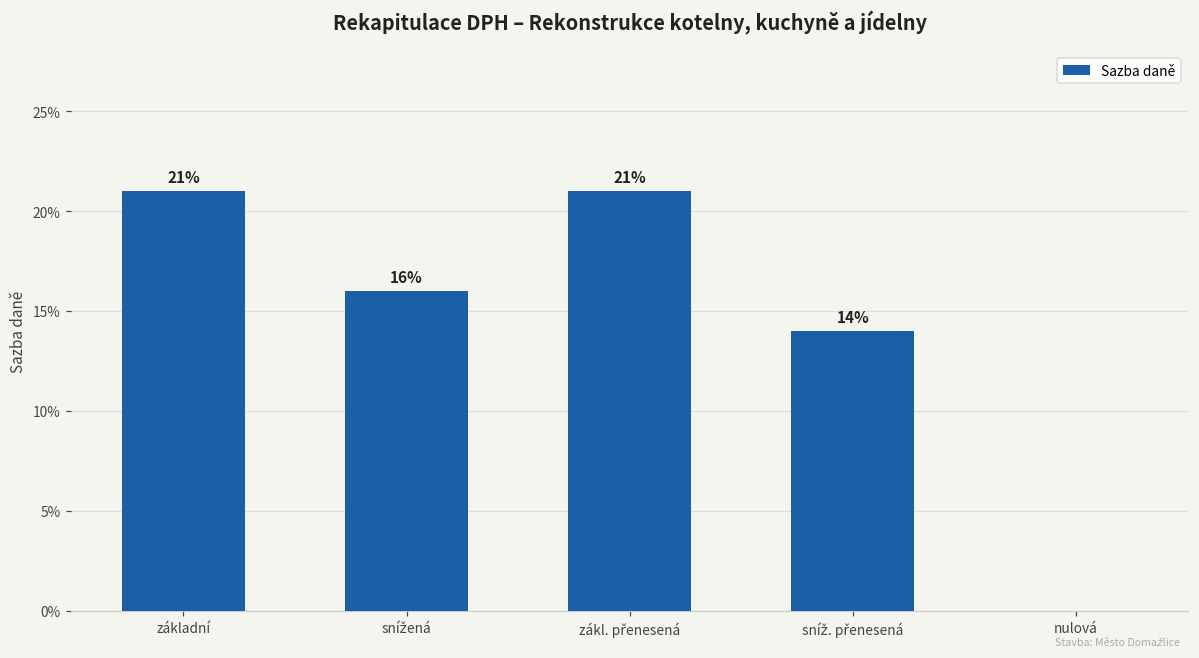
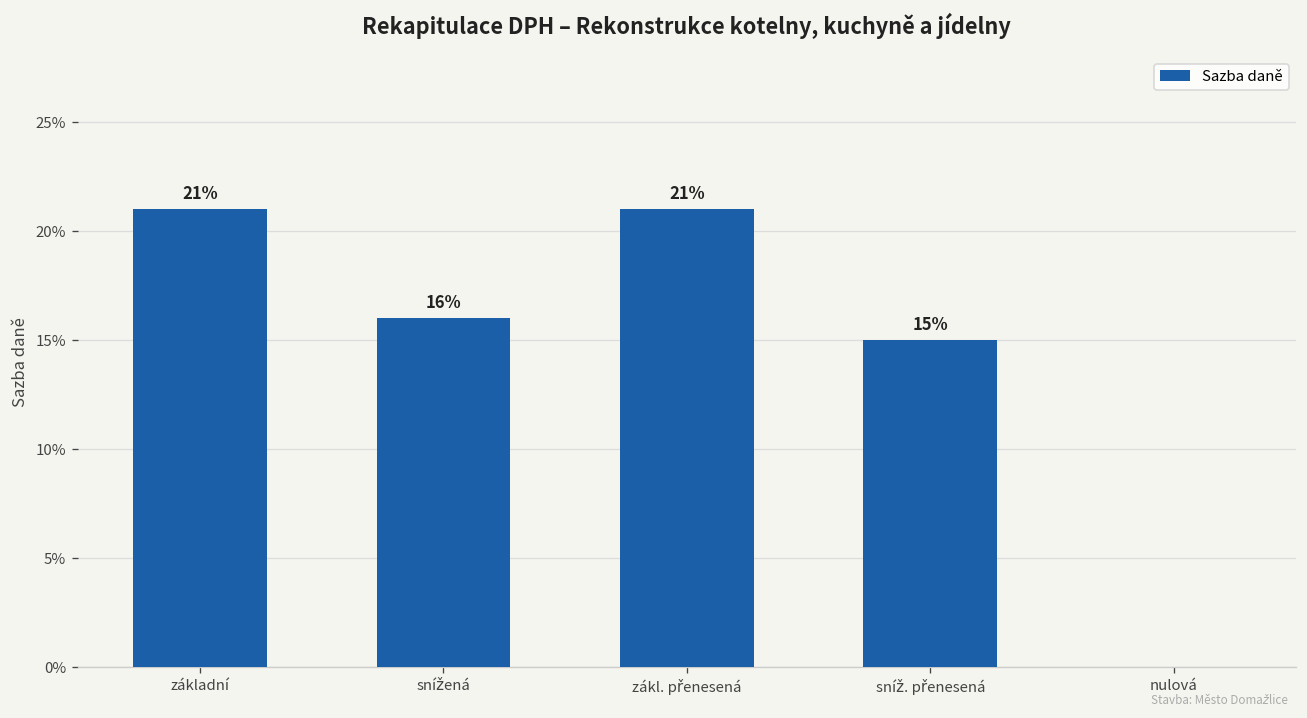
sníž. přenesená: 14% -> 15%
